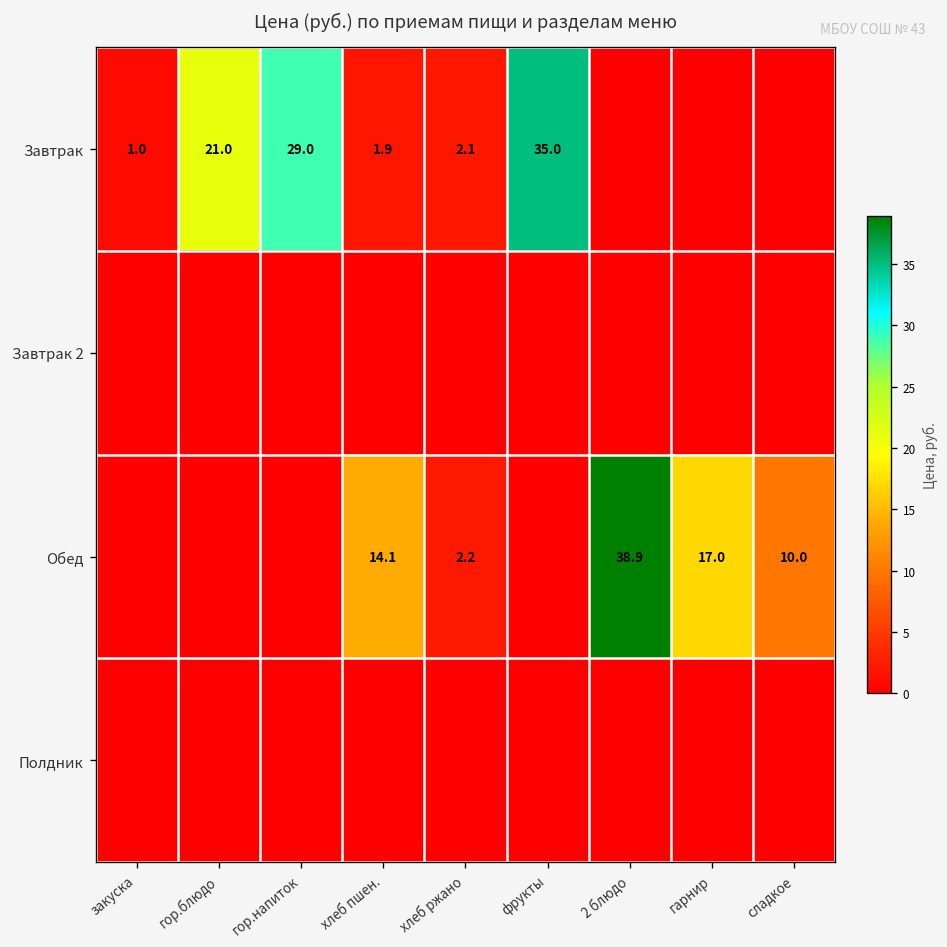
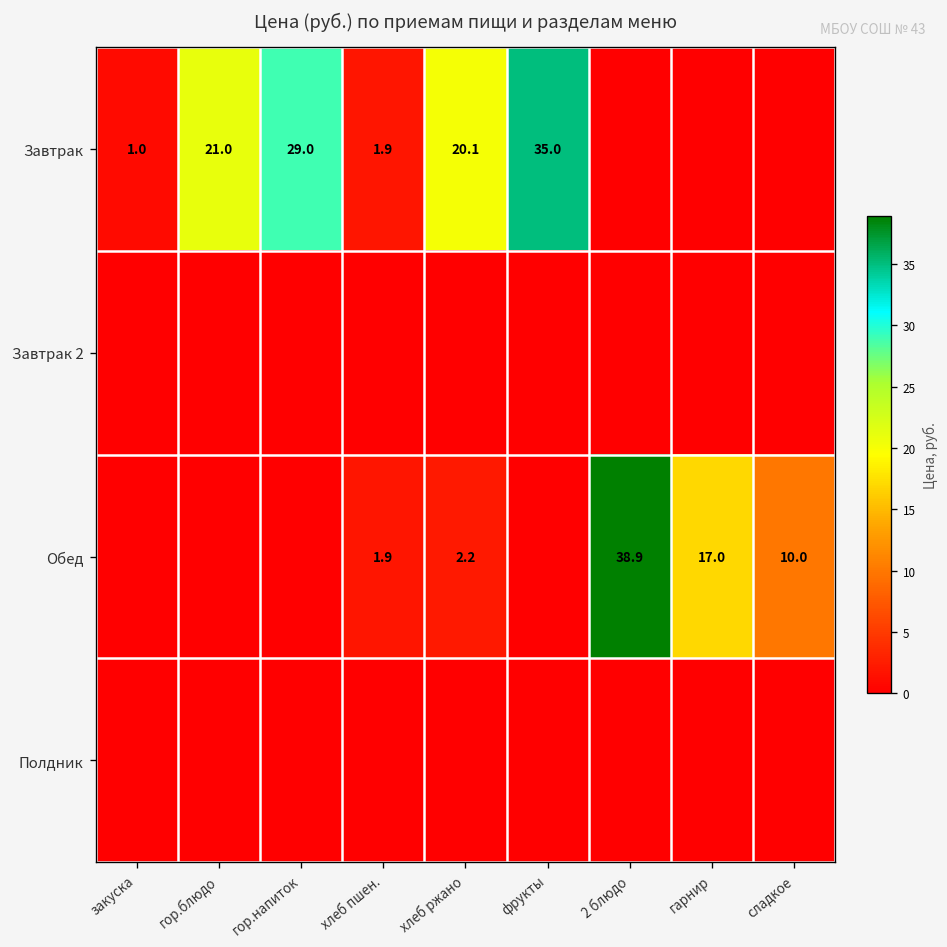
Завтрак, хлеб ржано: 2.1 -> 20.1
Обед, хлеб пшен.: 14.1 -> 1.9
